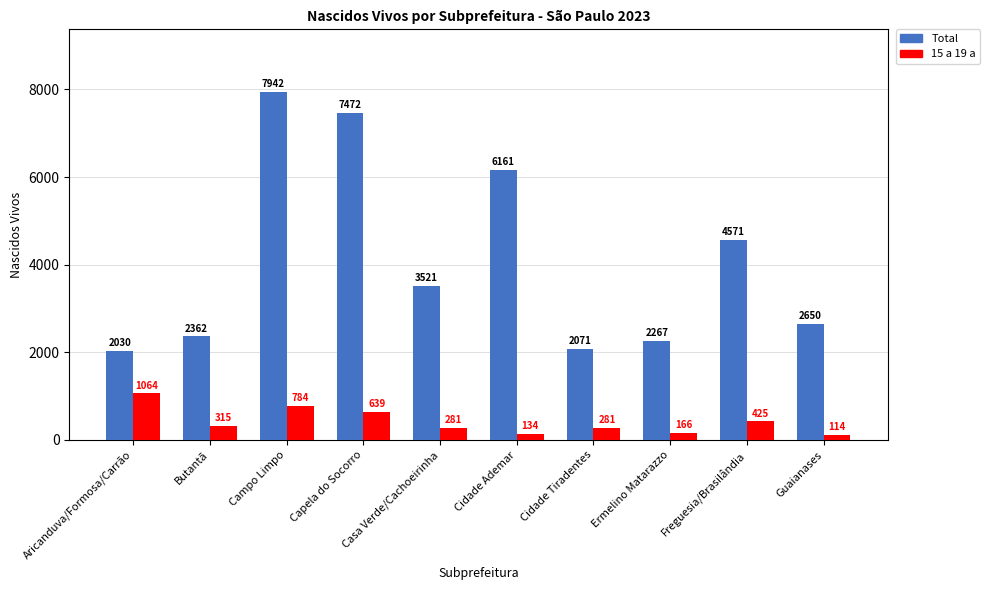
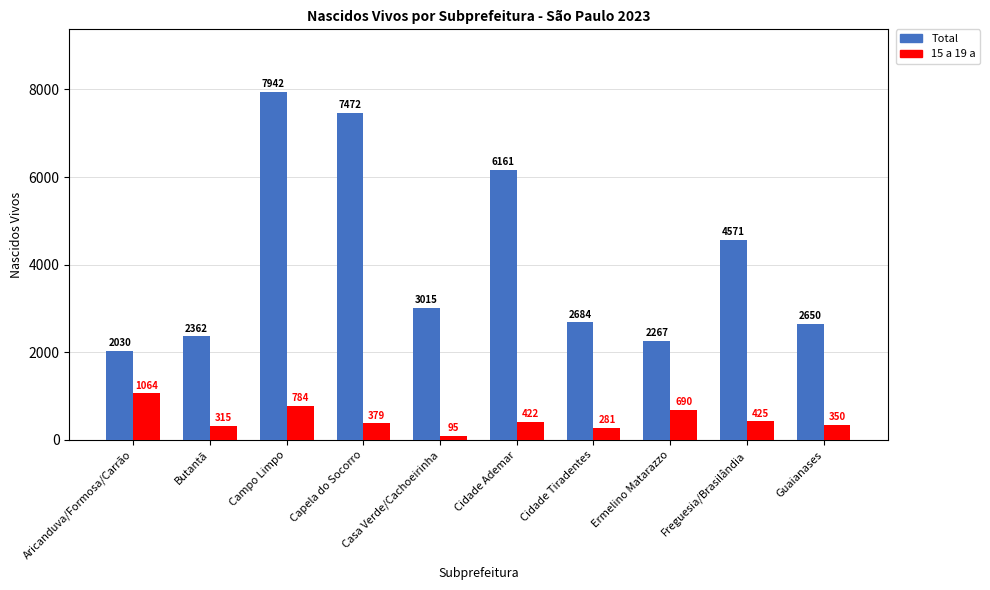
15 a 19 a, Capela do Socorro: 639 -> 379
Total, Casa Verde/Cachoeirinha: 3521 -> 3015
15 a 19 a, Casa Verde/Cachoeirinha: 281 -> 95
15 a 19 a, Cidade Ademar: 134 -> 422
Total, Cidade Tiradentes: 2071 -> 2684
15 a 19 a, Ermelino Matarazzo: 166 -> 690
15 a 19 a, Guaianases: 114 -> 350
